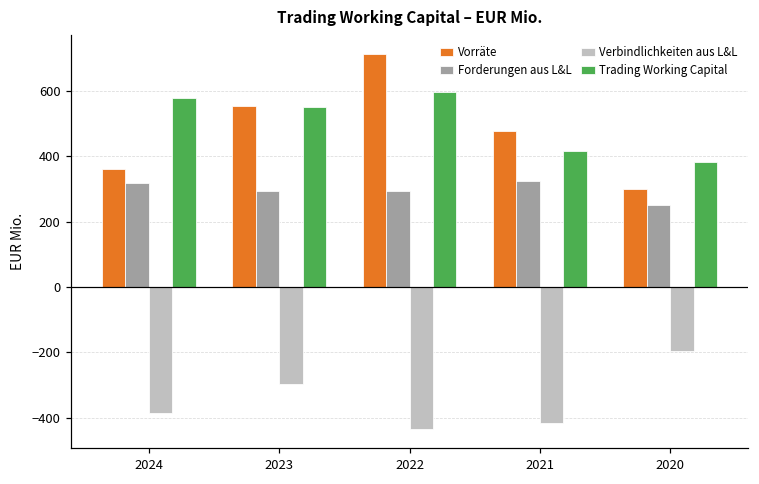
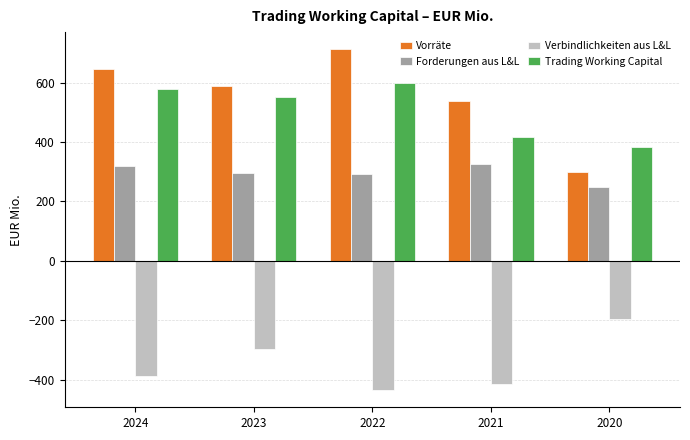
Vorräte, 2024: 360 -> 650
Vorräte, 2023: 550 -> 590
Vorräte, 2021: 480 -> 540
